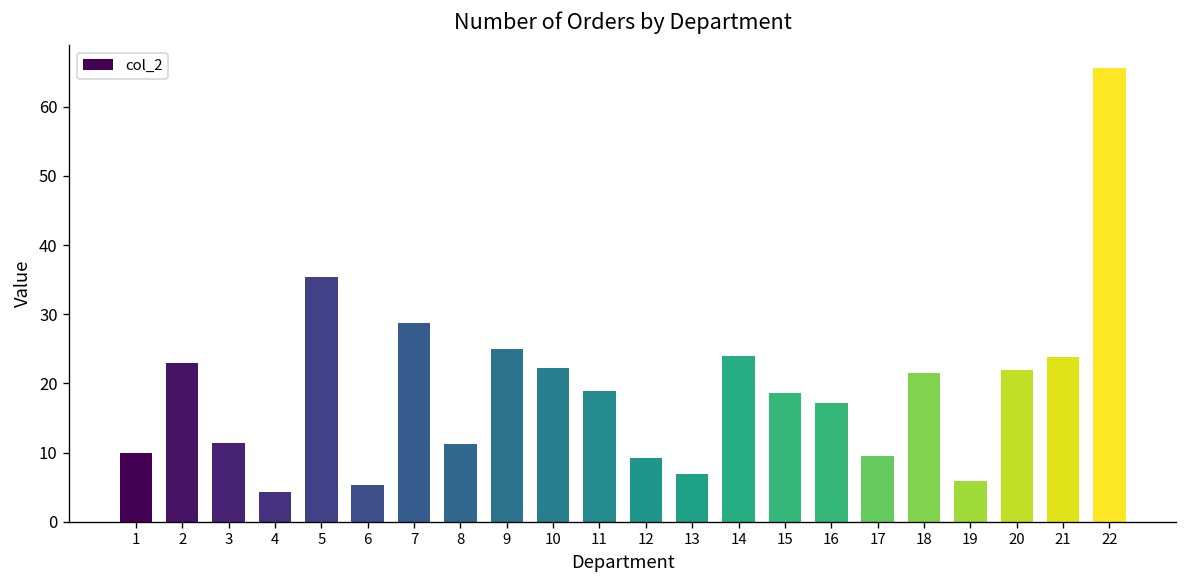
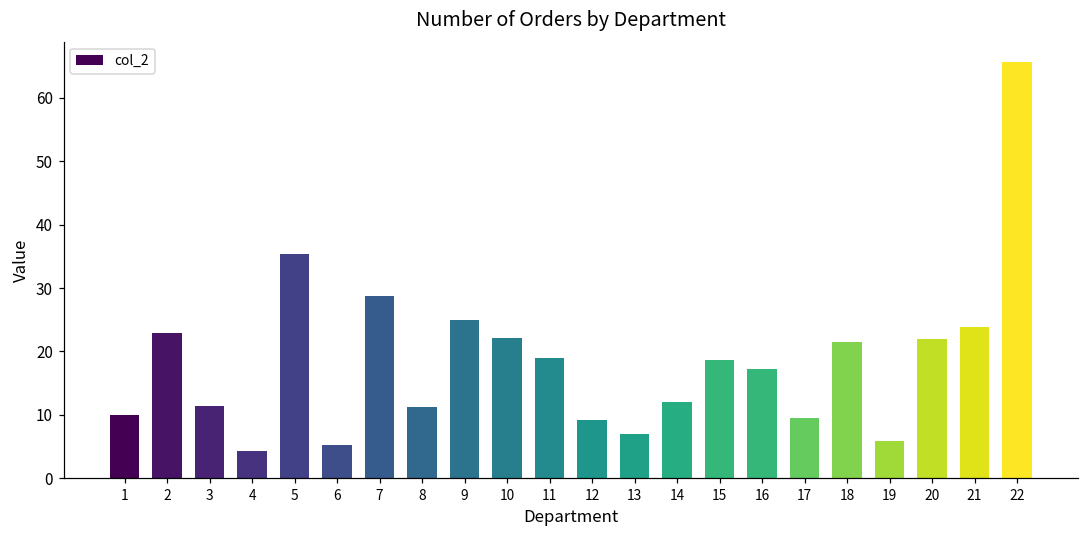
14: 24 -> 12
